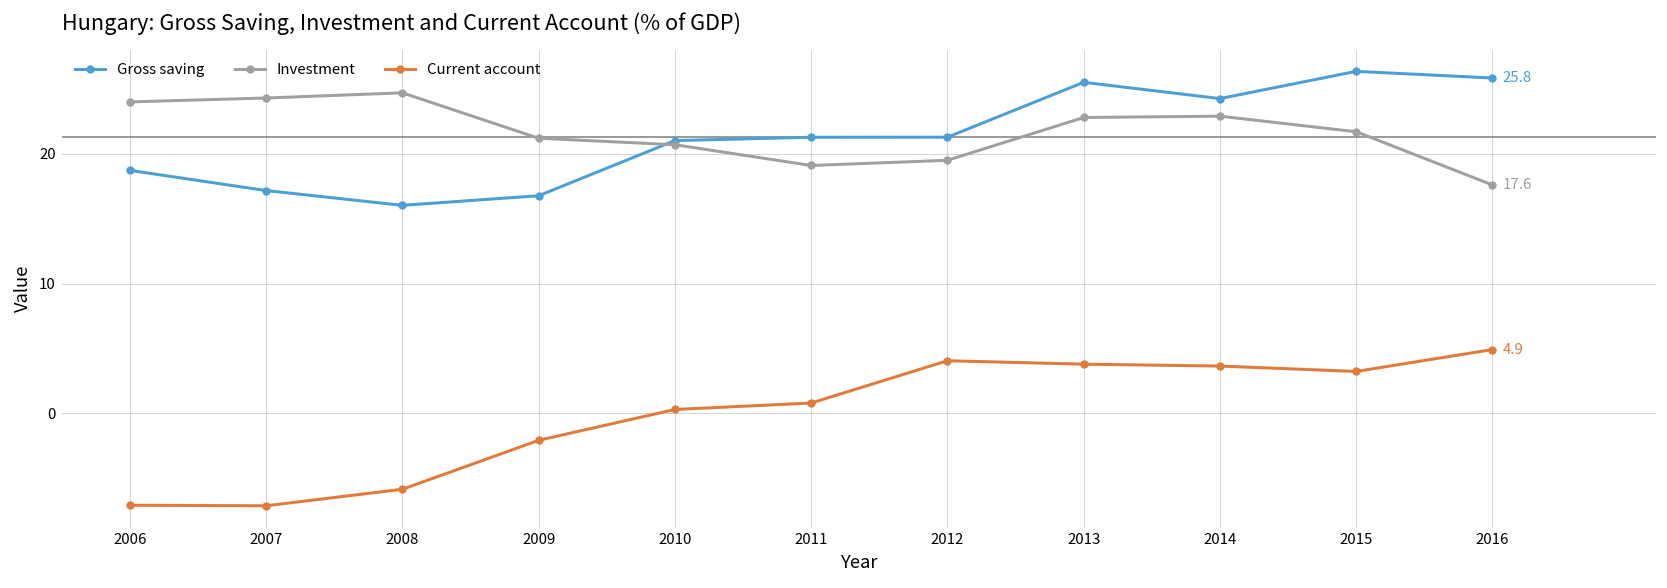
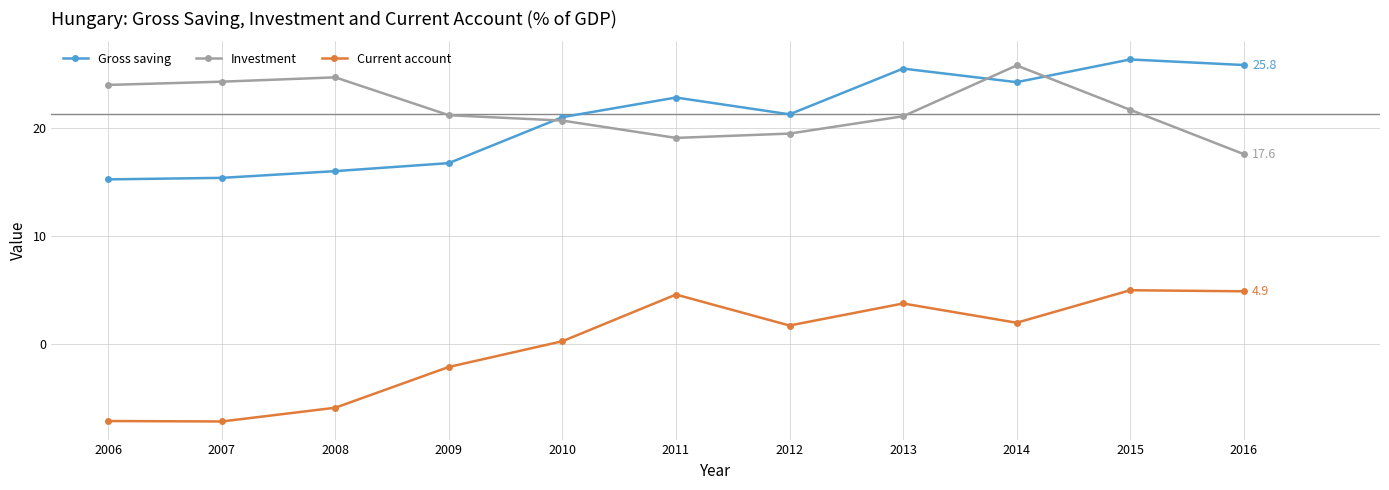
Gross saving, 2006: 18.7 -> 15.3
Gross saving, 2007: 17.2 -> 15.4
Gross saving, 2011: 21.3 -> 22.8
Current account, 2011: 0.8 -> 4.6
Current account, 2012: 4.1 -> 1.8
Investment, 2013: 22.8 -> 21.1
Investment, 2014: 22.9 -> 25.8
Current account, 2014: 3.6 -> 2.0
Current account, 2015: 3.2 -> 5.0
